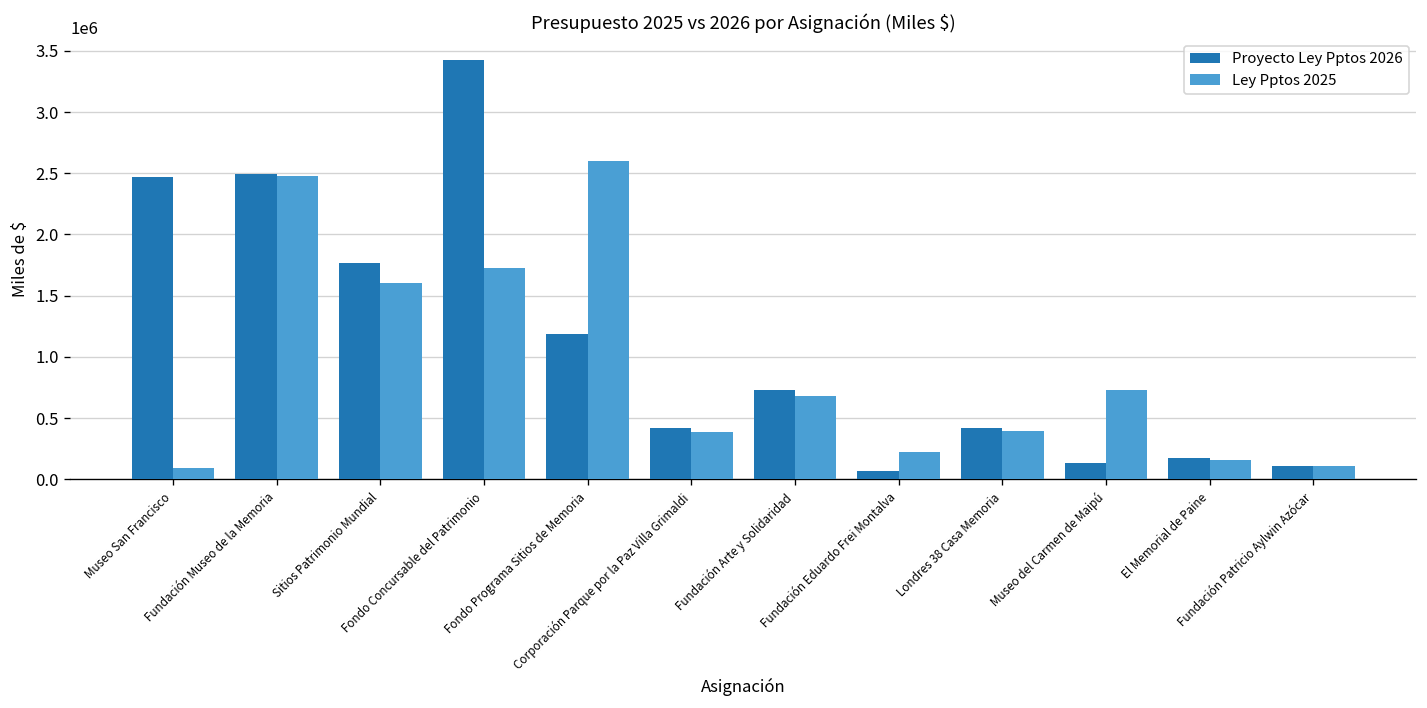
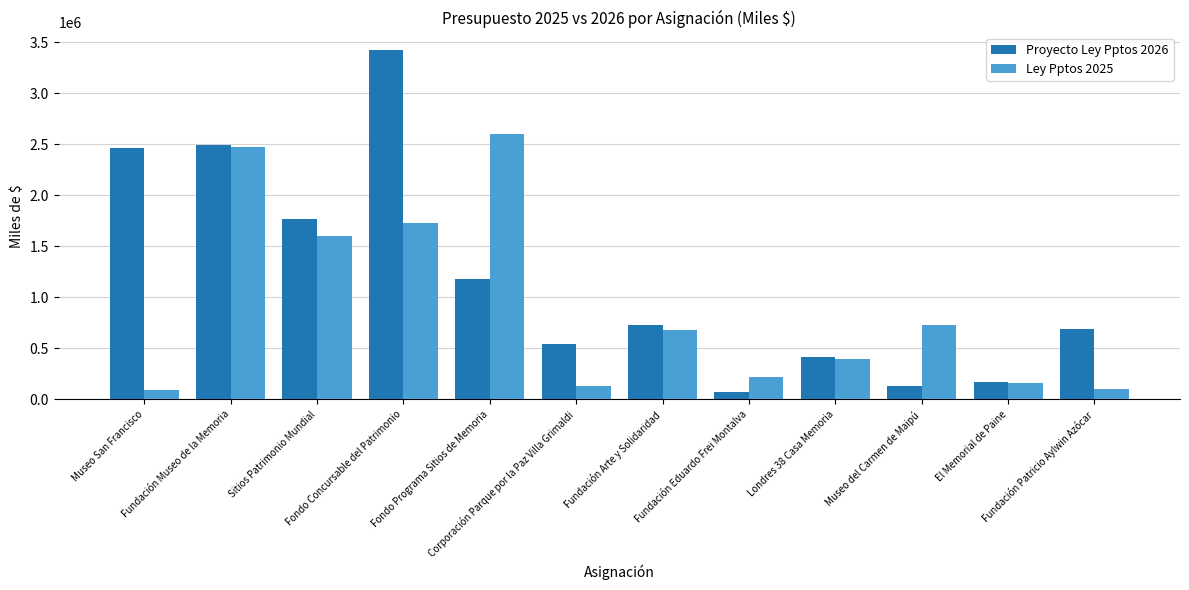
Proyecto Ley Pptos 2026, Corporación Parque por la Paz Villa Grimaldi: 420000 -> 540000
Ley Pptos 2025, Corporación Parque por la Paz Villa Grimaldi: 390000 -> 130000
Proyecto Ley Pptos 2026, Fundación Patricio Aylwin Azócar: 110000 -> 690000
